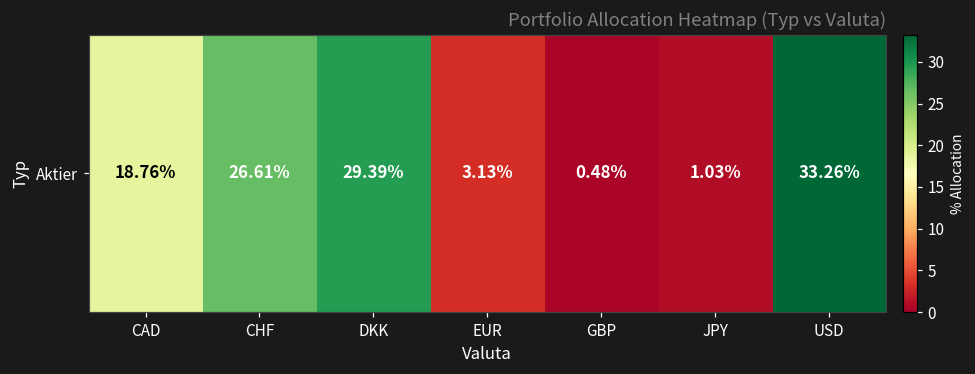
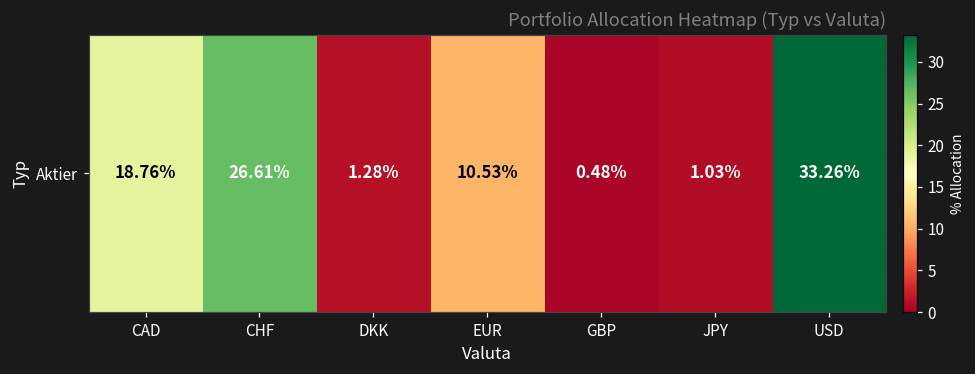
Aktier, DKK: 29.39% -> 1.28%
Aktier, EUR: 3.13% -> 10.53%
